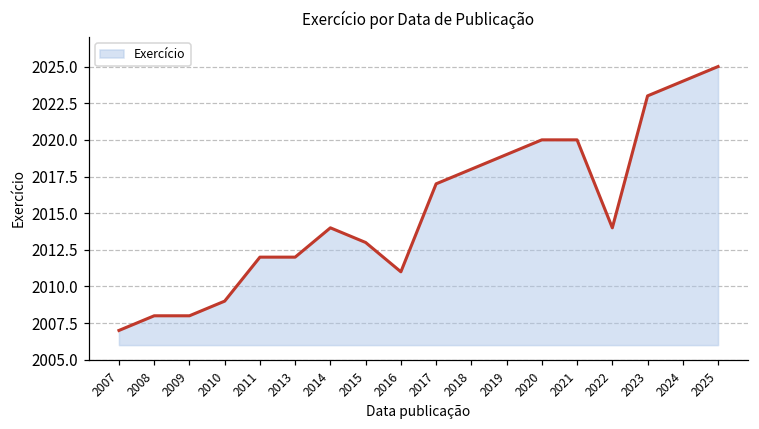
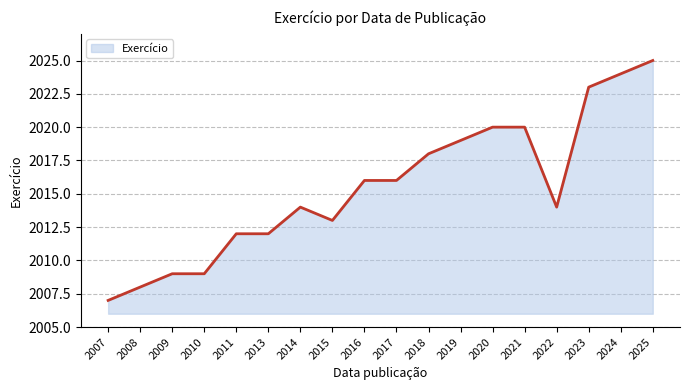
2009: 2008 -> 2009
2016: 2011 -> 2016
2017: 2017 -> 2016
